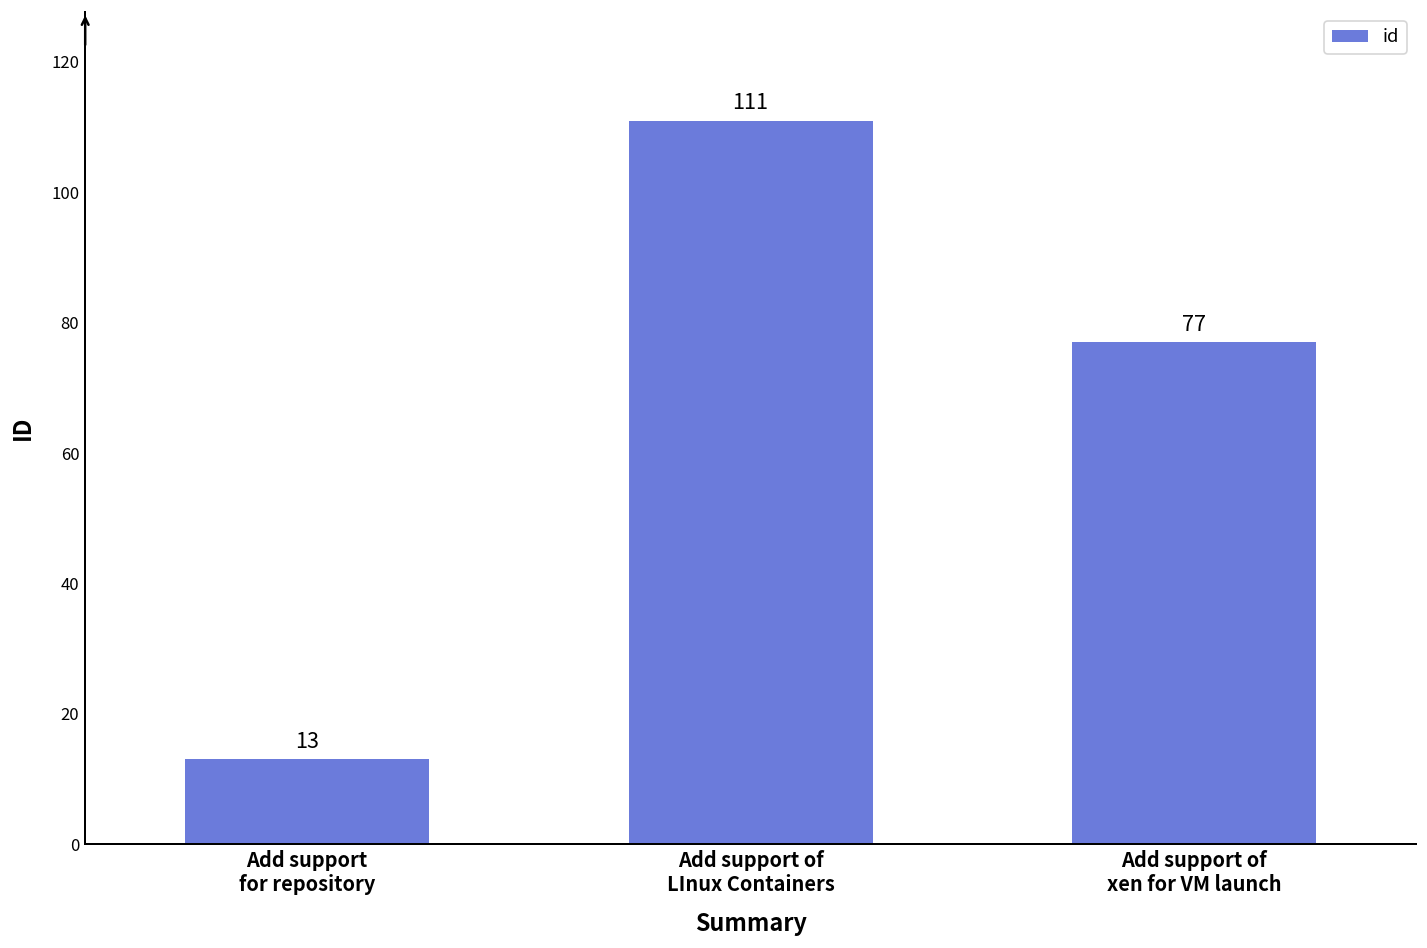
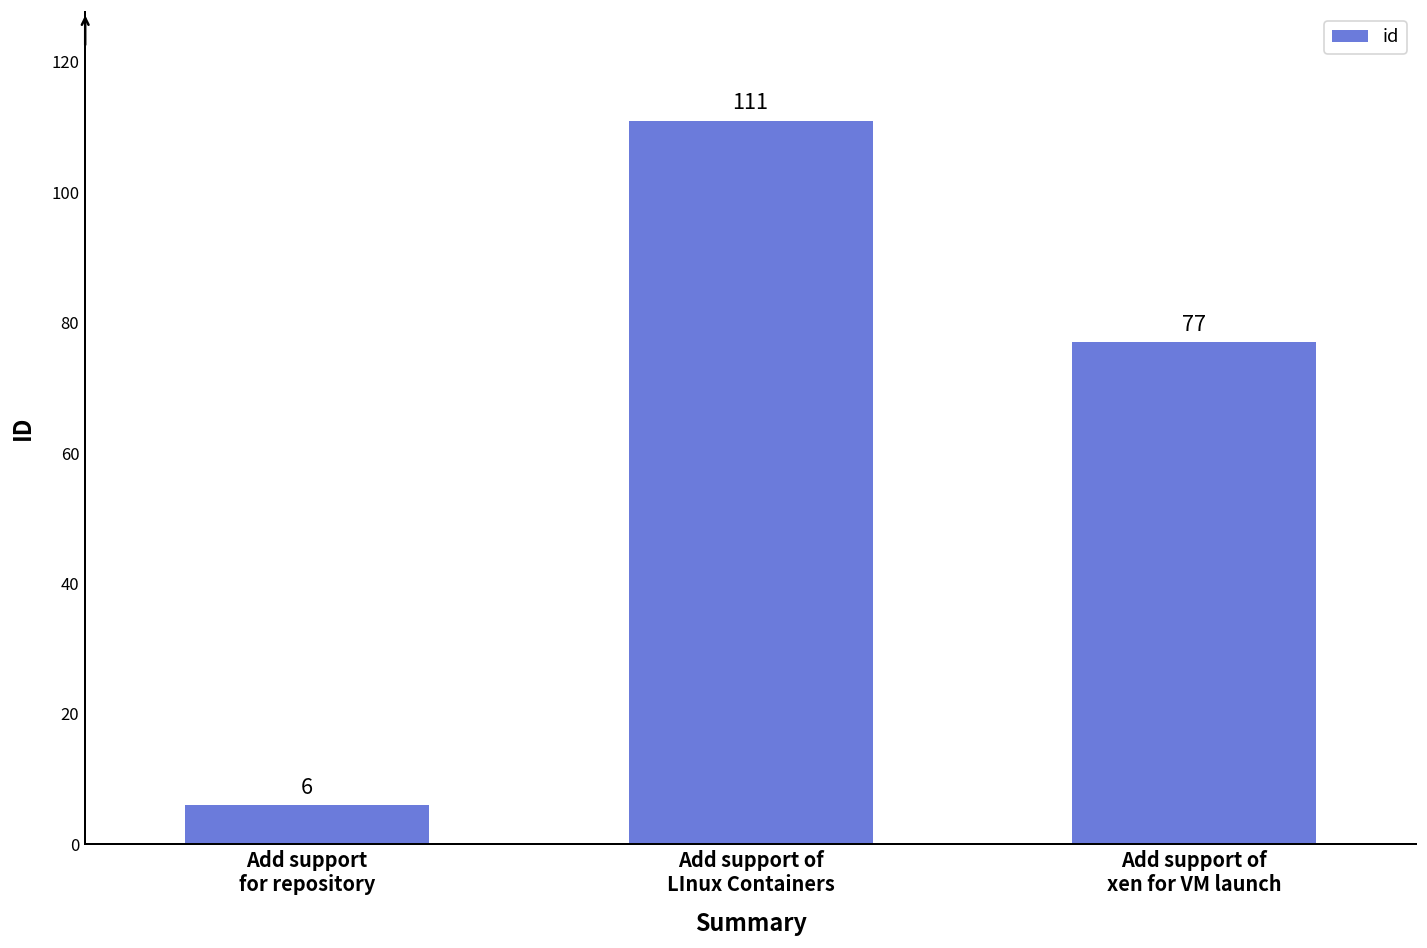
Add support for repository: 13 -> 6
